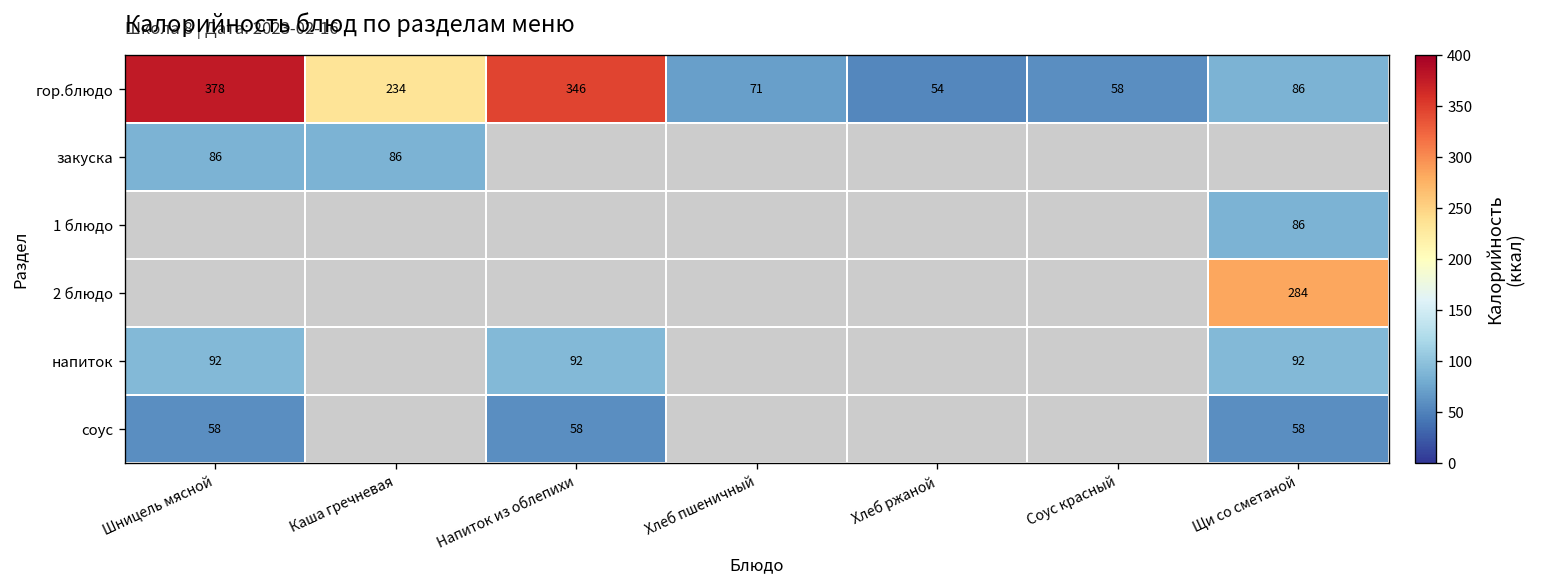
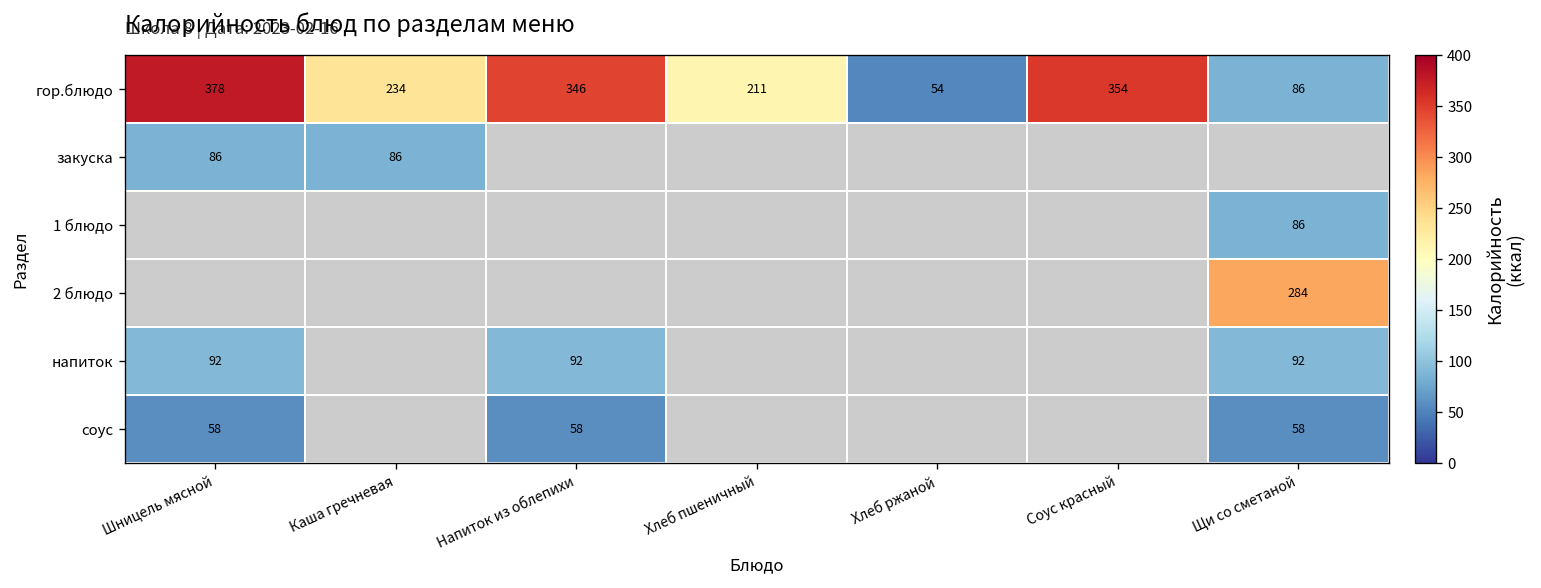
гор.блюдо, Хлеб пшеничный: 71 -> 211
гор.блюдо, Соус красный: 58 -> 354
